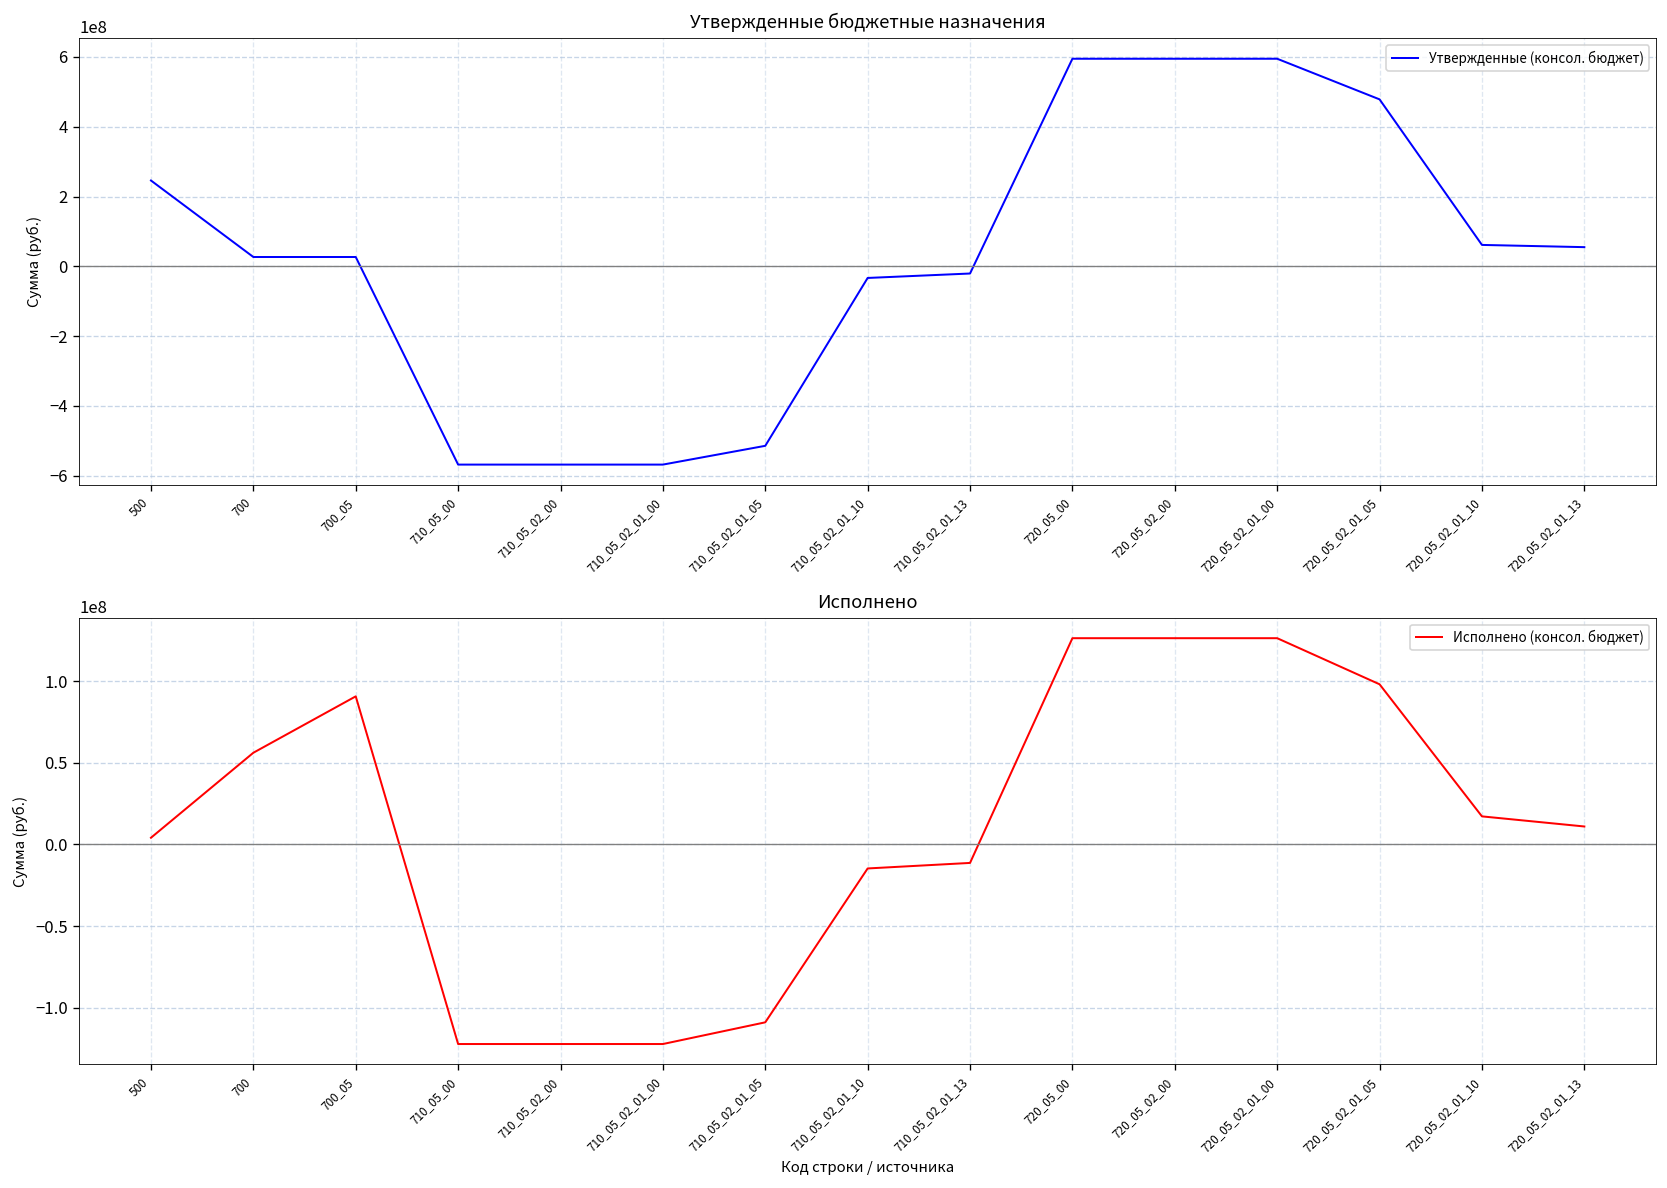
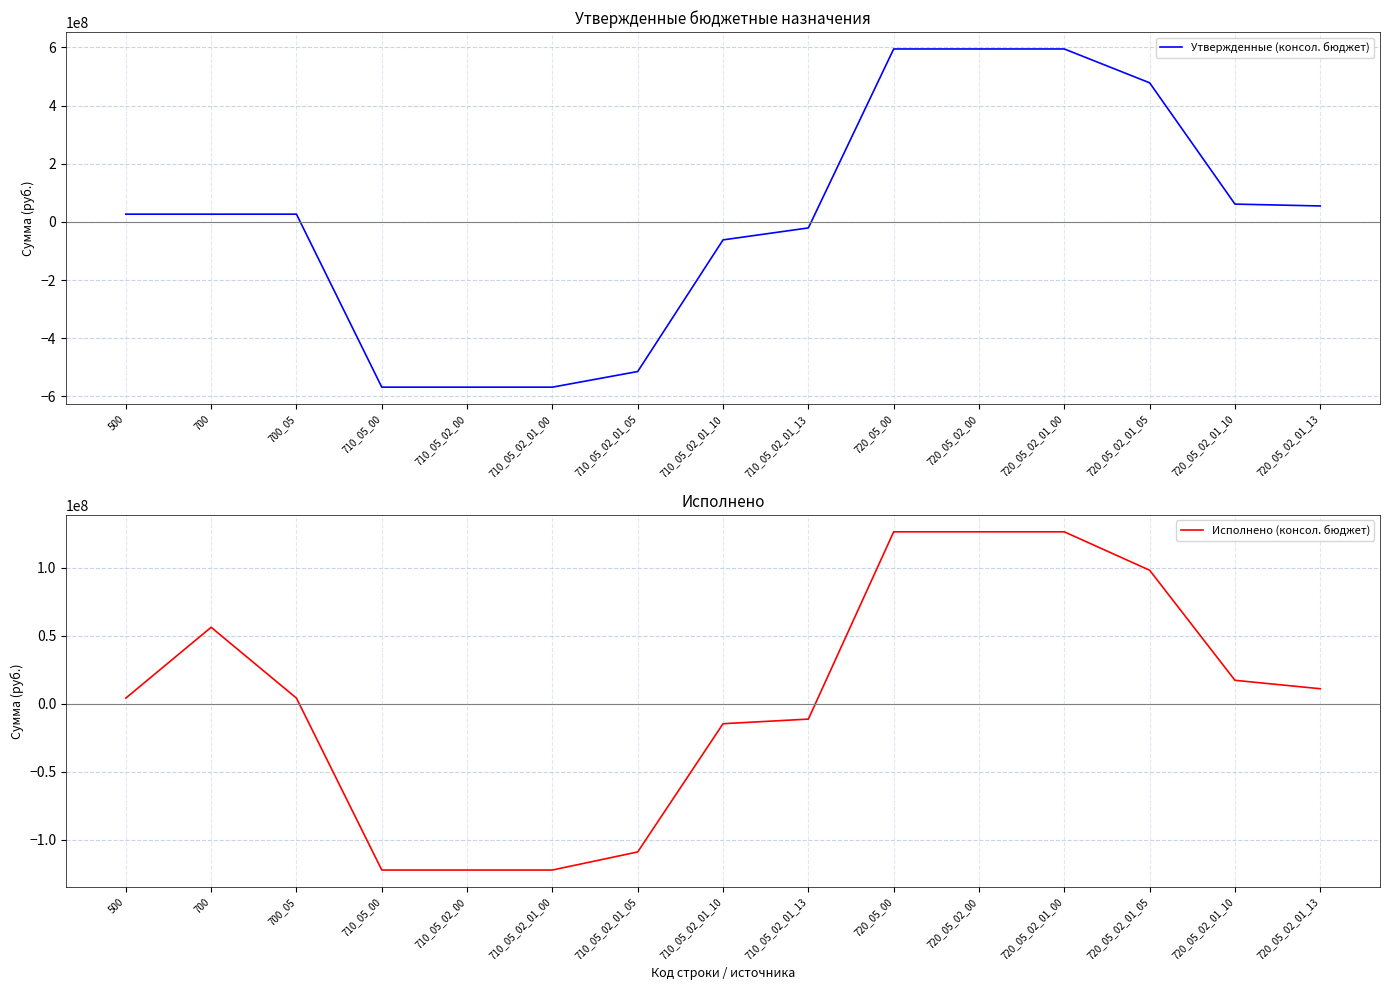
Утвержденные бюджетные назначения, 500: 250000000 -> 30000000
Утвержденные бюджетные назначения, 710_05_02_01_10: -30000000 -> -60000000
Исполнено, 700_05: 91000000 -> 4000000
